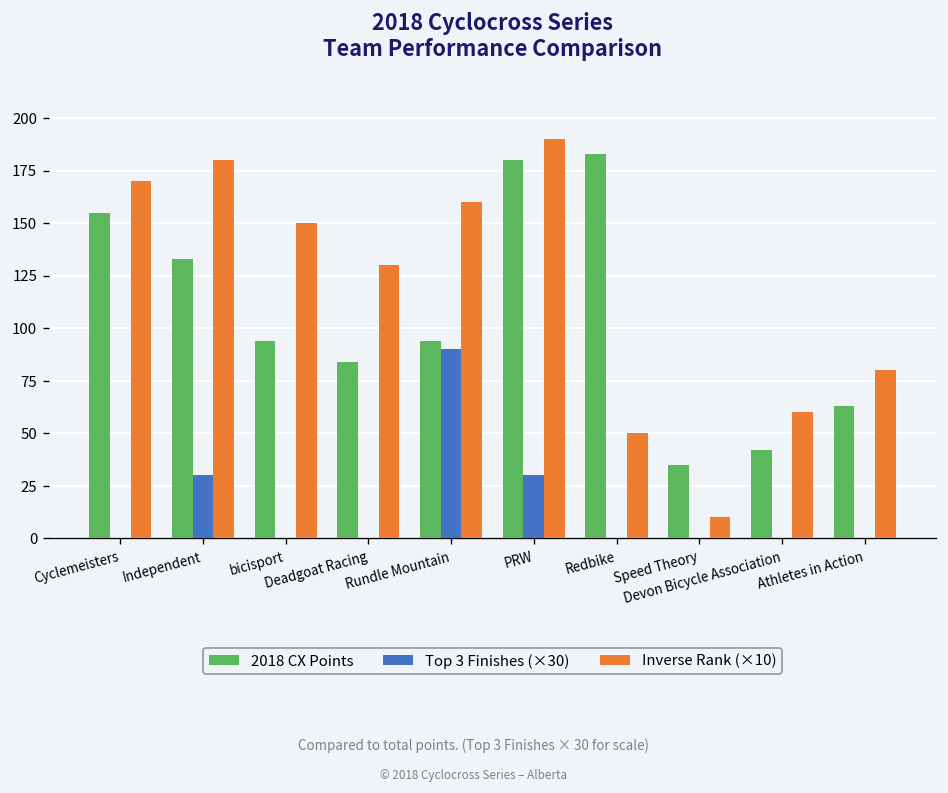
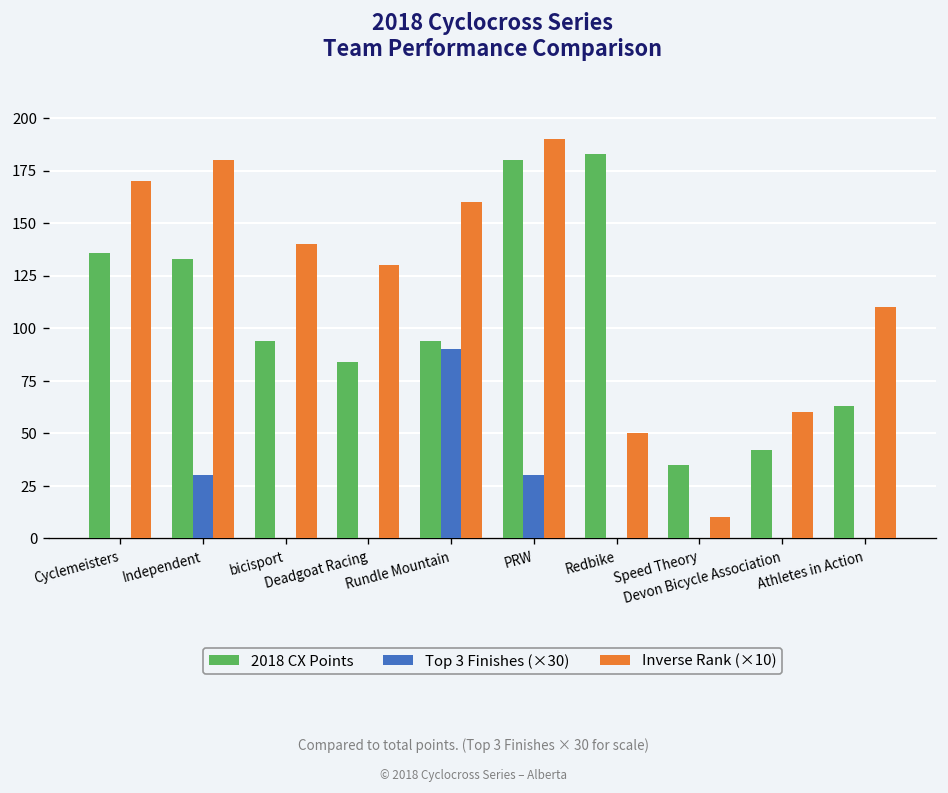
2018 CX Points, Cyclemeisters: 155 -> 136
Inverse Rank (×10), bicisport: 150 -> 140
Inverse Rank (×10), Athletes in Action: 80 -> 110
